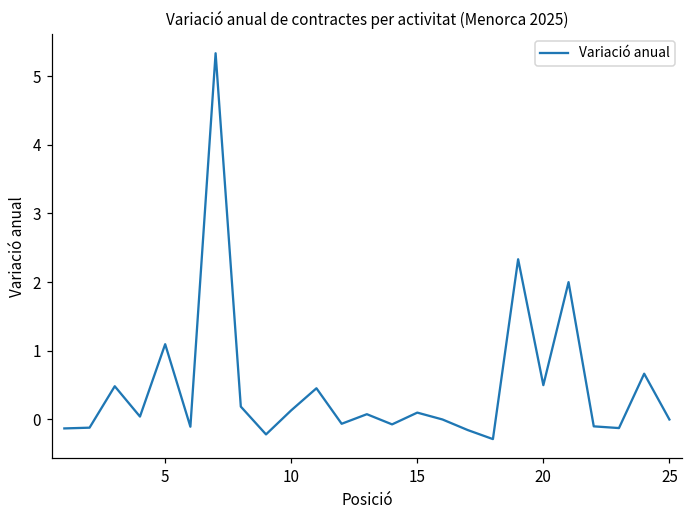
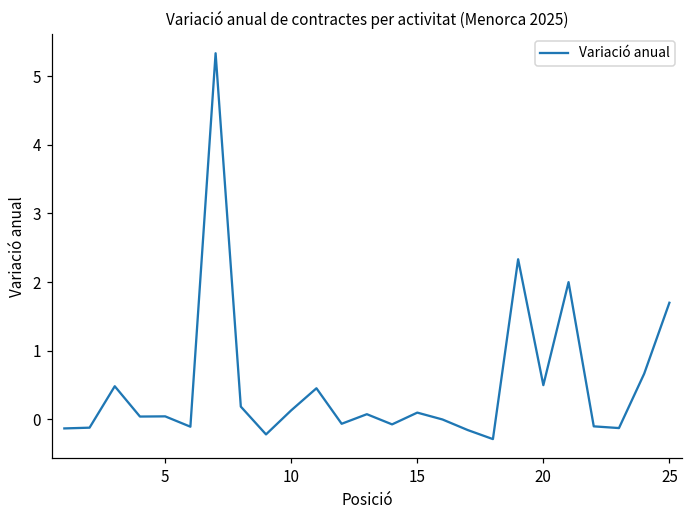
5: 1.1 -> 0.0
25: 0.0 -> 1.7
